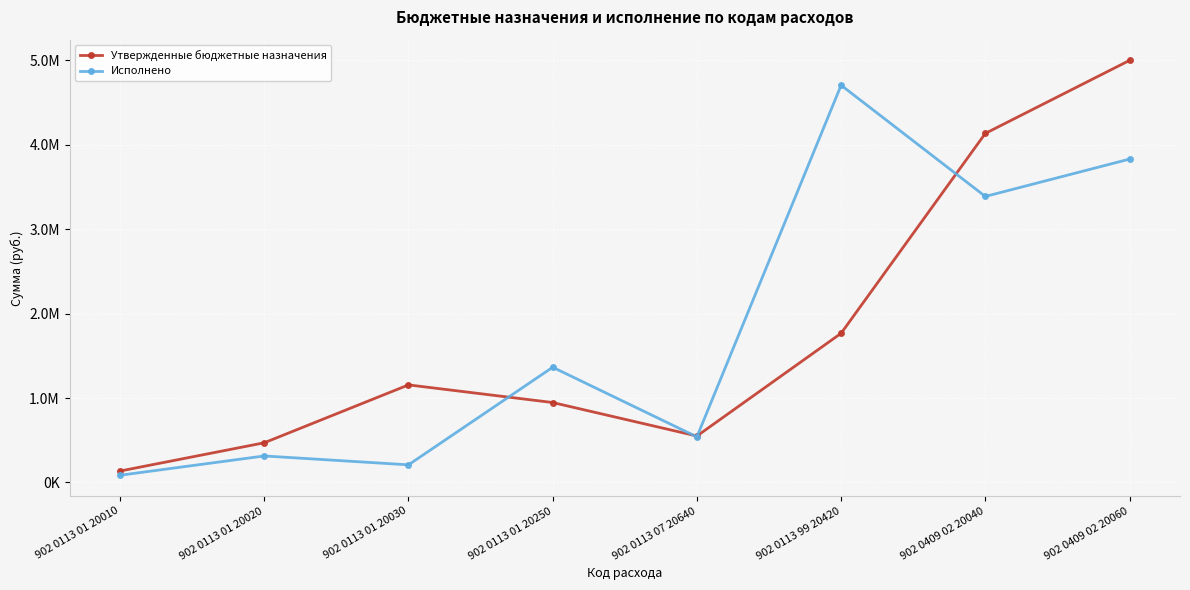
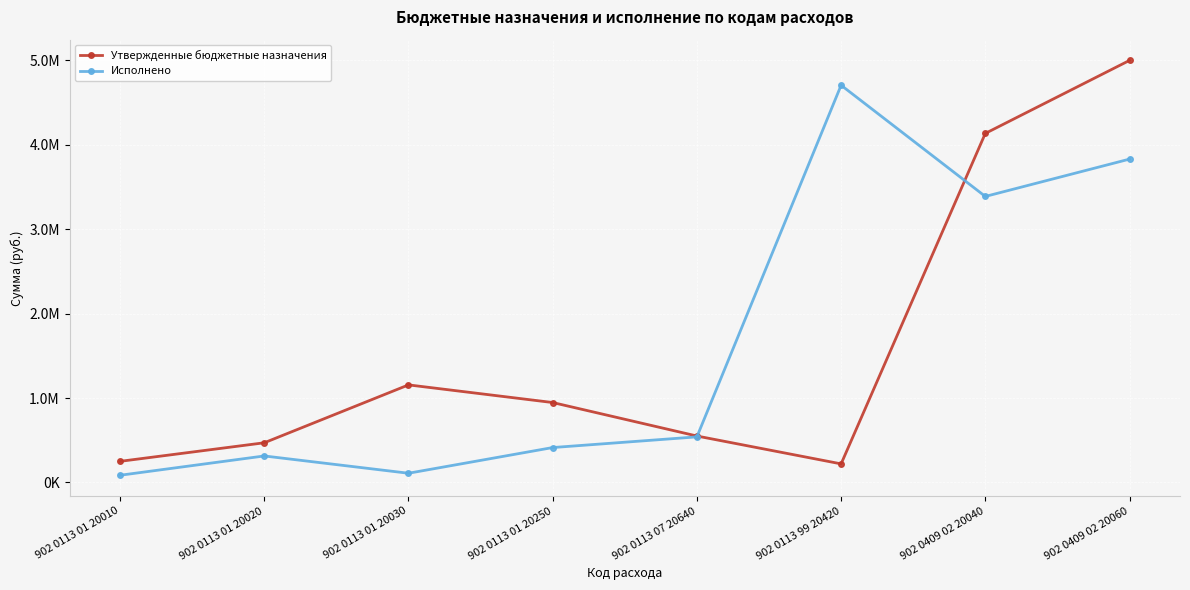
Утвержденные бюджетные назначения, 902 0113 01 20010: 100000 -> 300000
Исполнено, 902 0113 01 20030: 200000 -> 100000
Исполнено, 902 0113 01 20250: 1400000 -> 400000
Утвержденные бюджетные назначения, 902 0113 99 20420: 1800000 -> 200000
